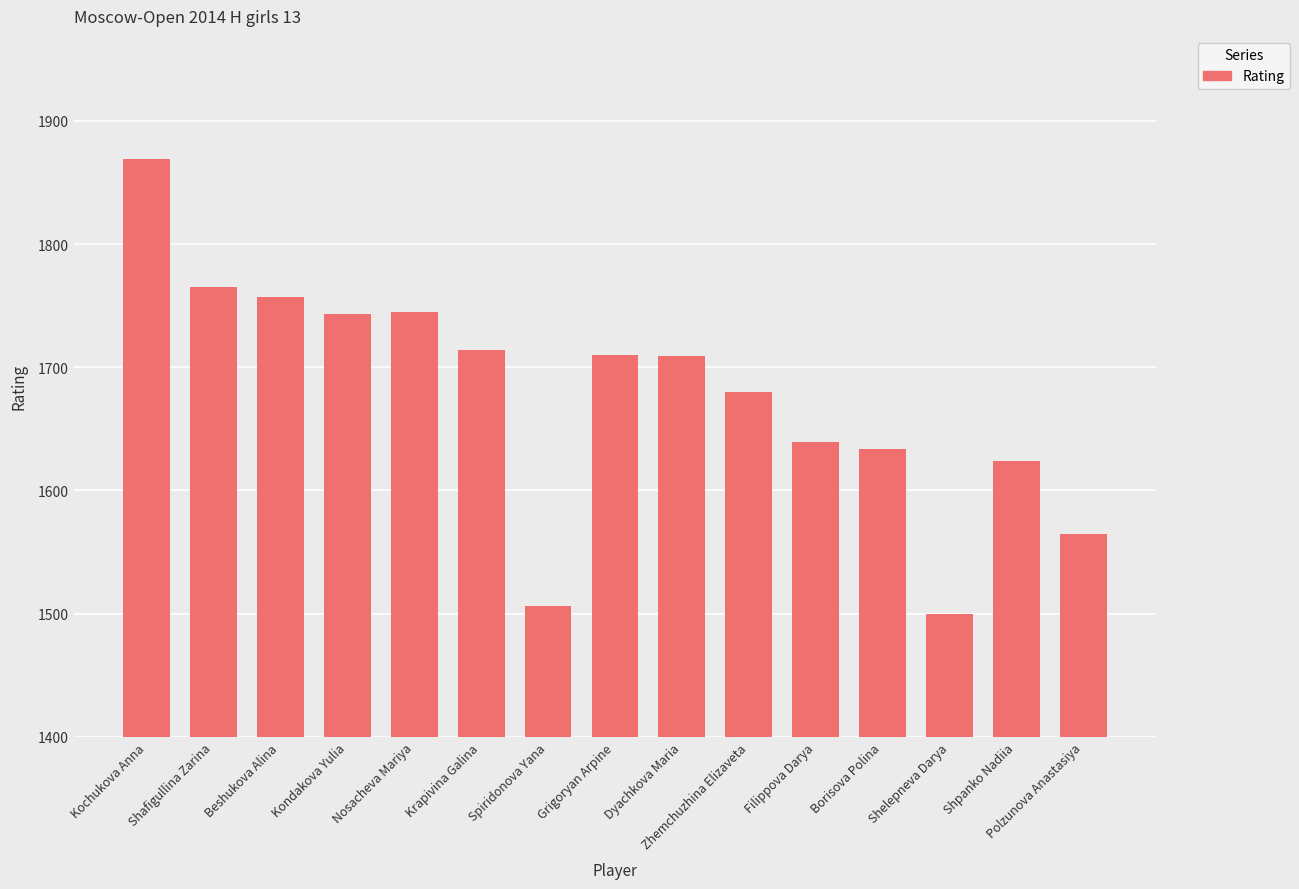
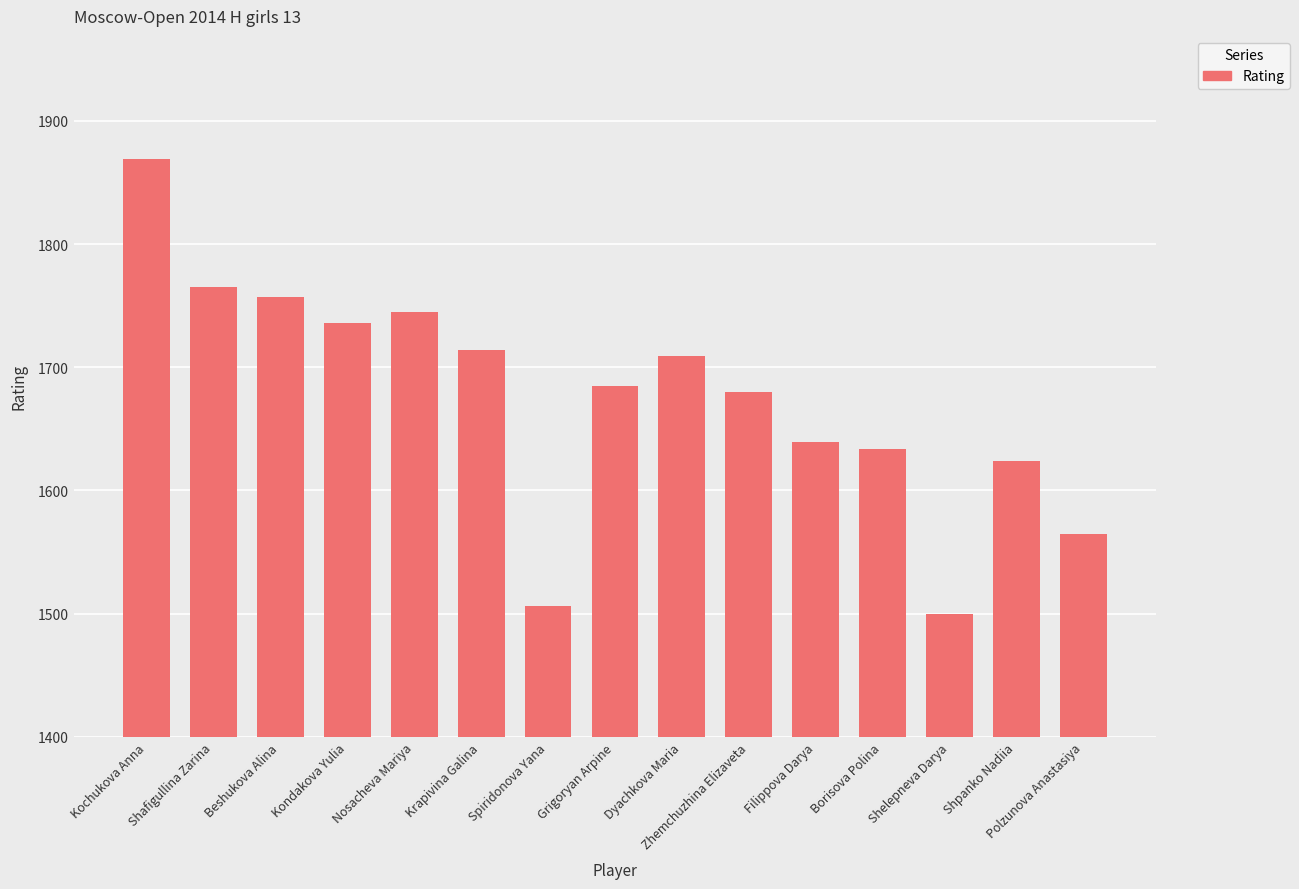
Kondakova Yulia: 1743 -> 1736
Grigoryan Arpine: 1710 -> 1685
